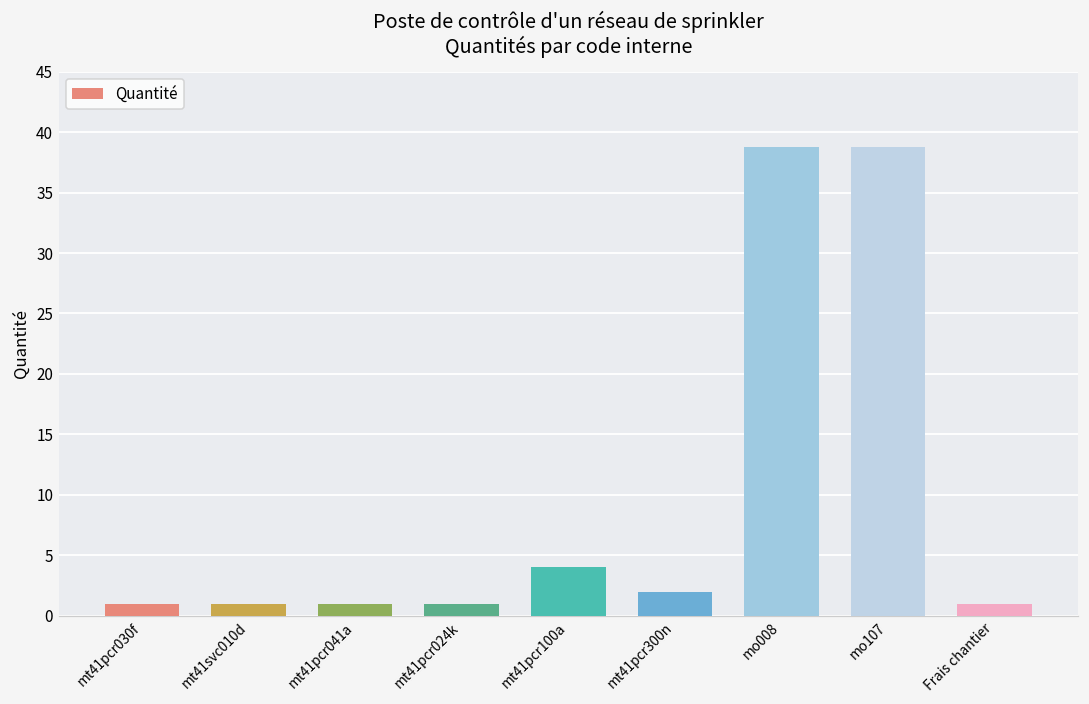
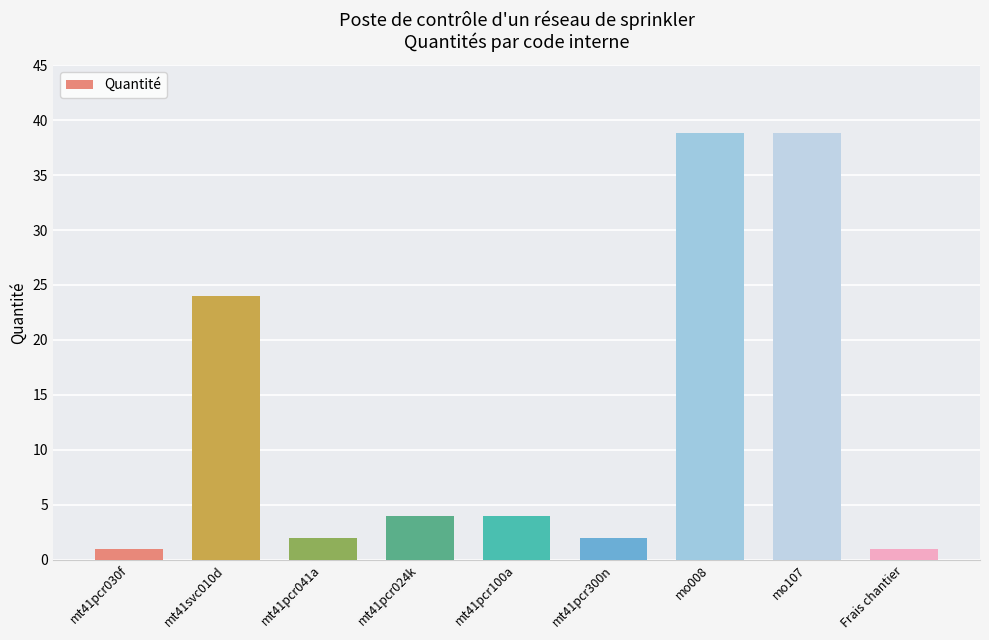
mt41svc010d: 1 -> 24
mt41pcr041a: 1 -> 2
mt41pcr024k: 1 -> 4
